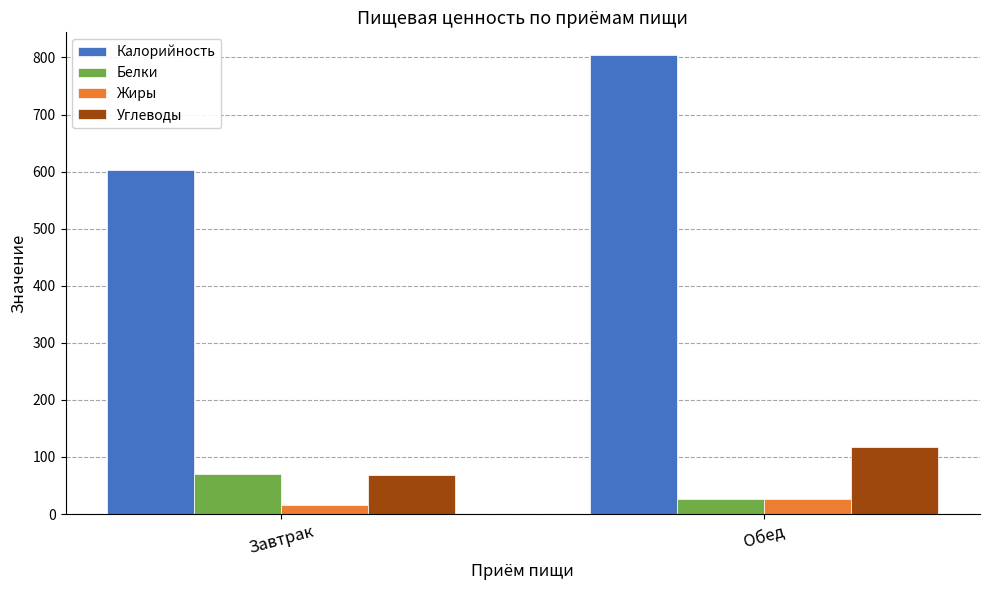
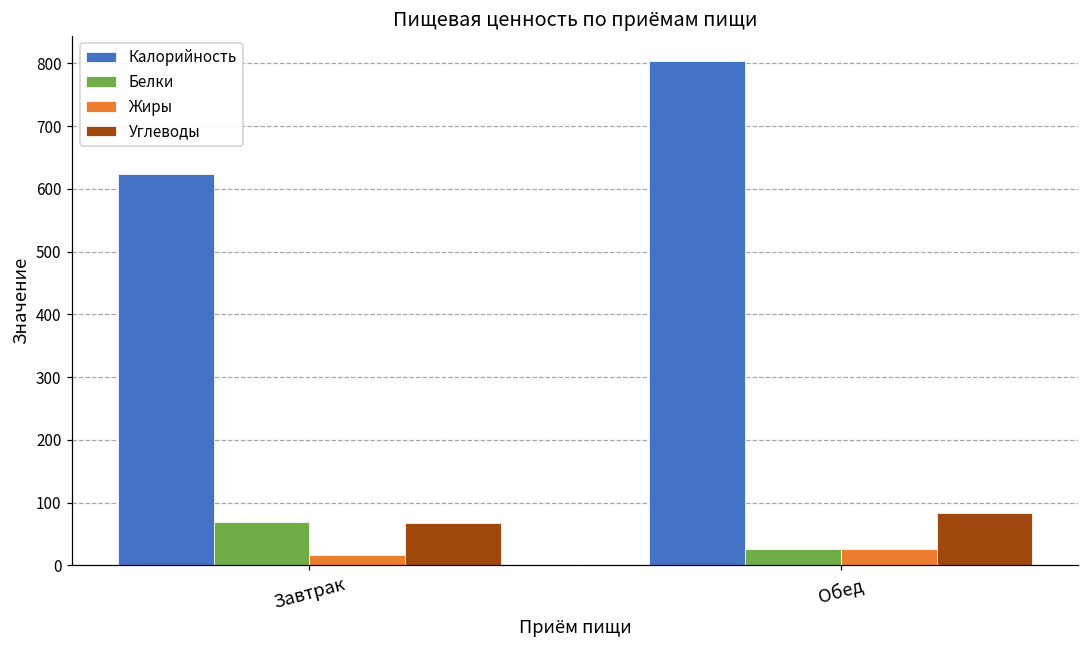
Калорийность, Завтрак: 600 -> 620
Углеводы, Обед: 120 -> 80
